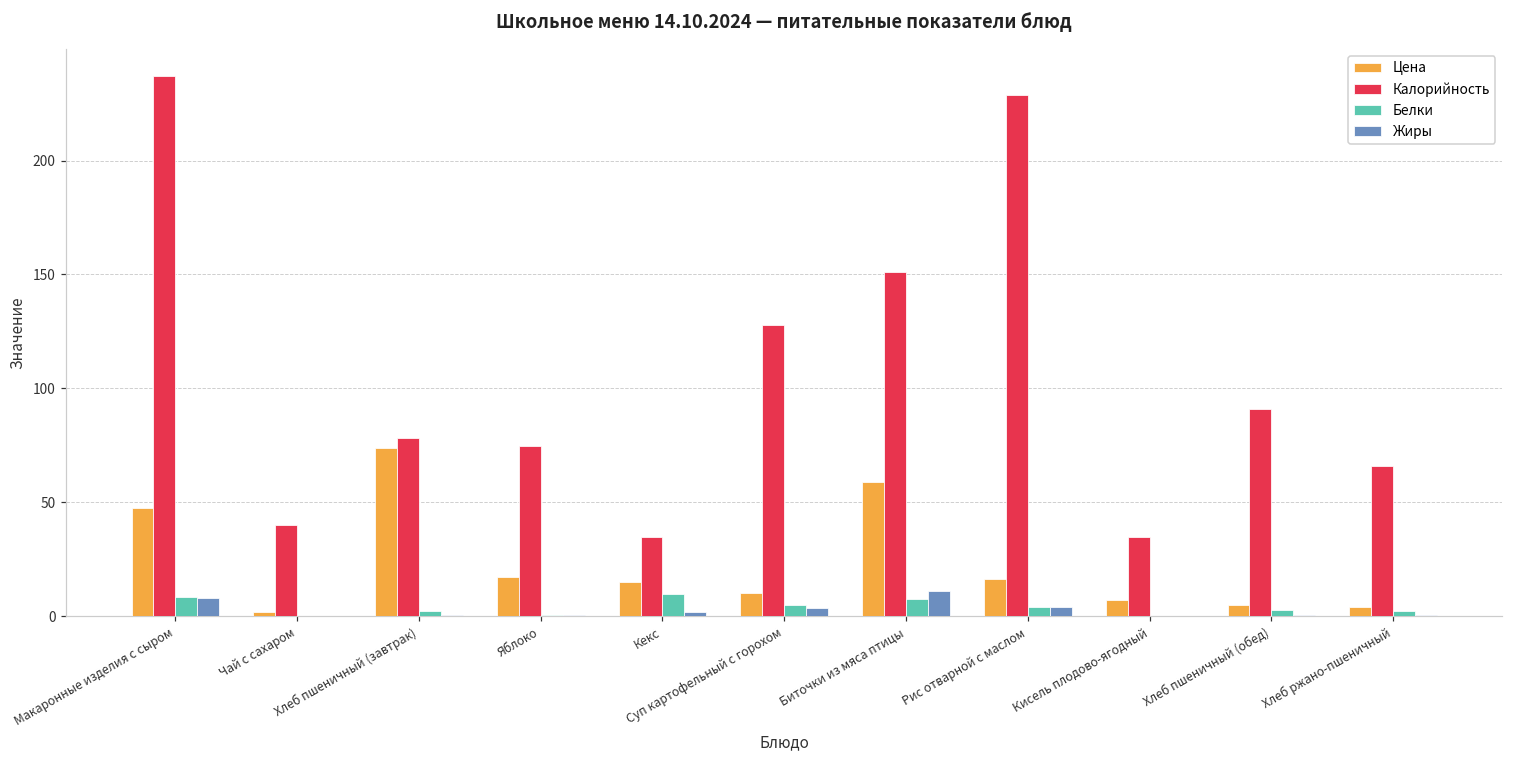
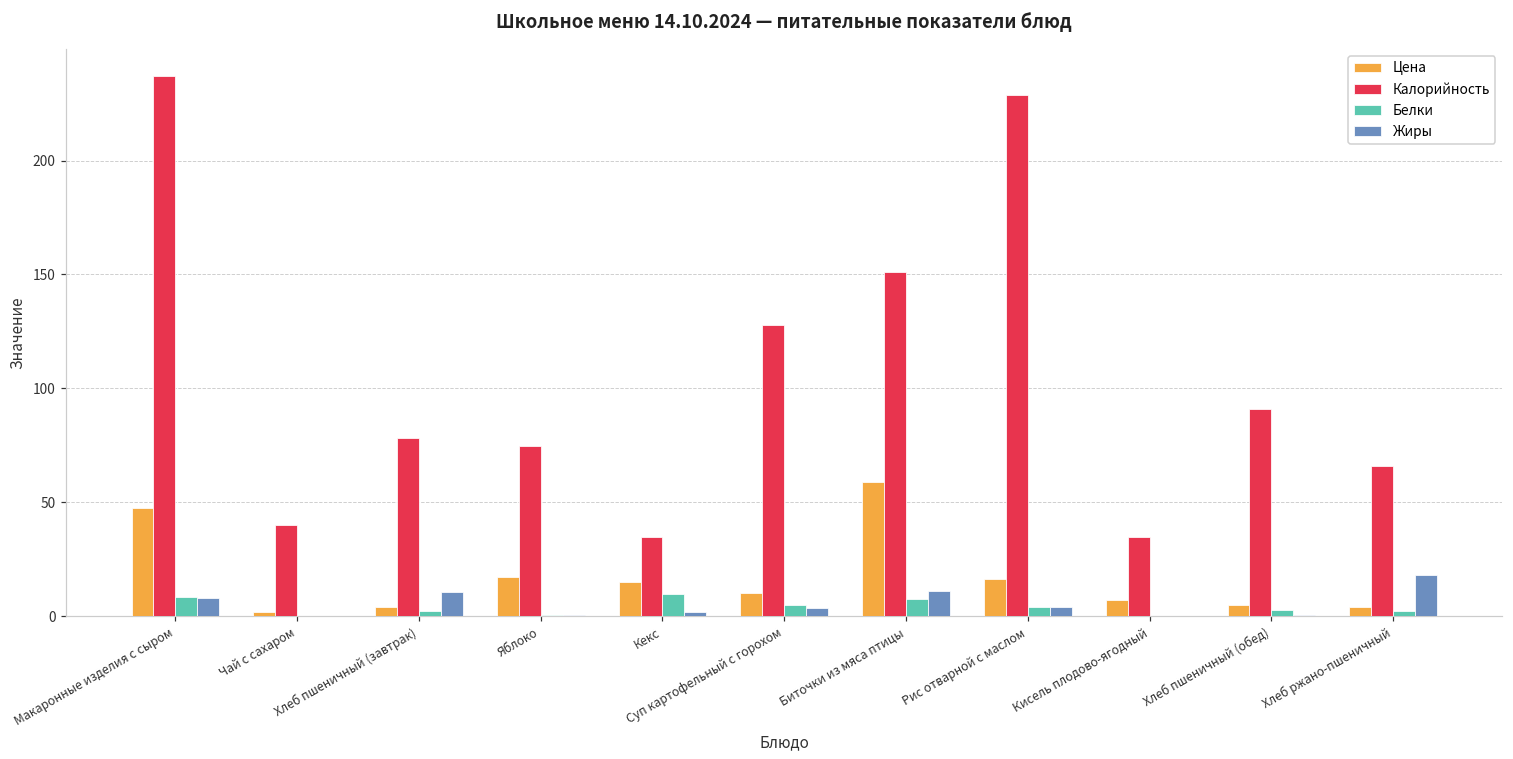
Цена, Хлеб пшеничный (завтрак): 74 -> 4
Жиры, Хлеб пшеничный (завтрак): 0 -> 10
Жиры, Хлеб ржано-пшеничный: 0 -> 18
